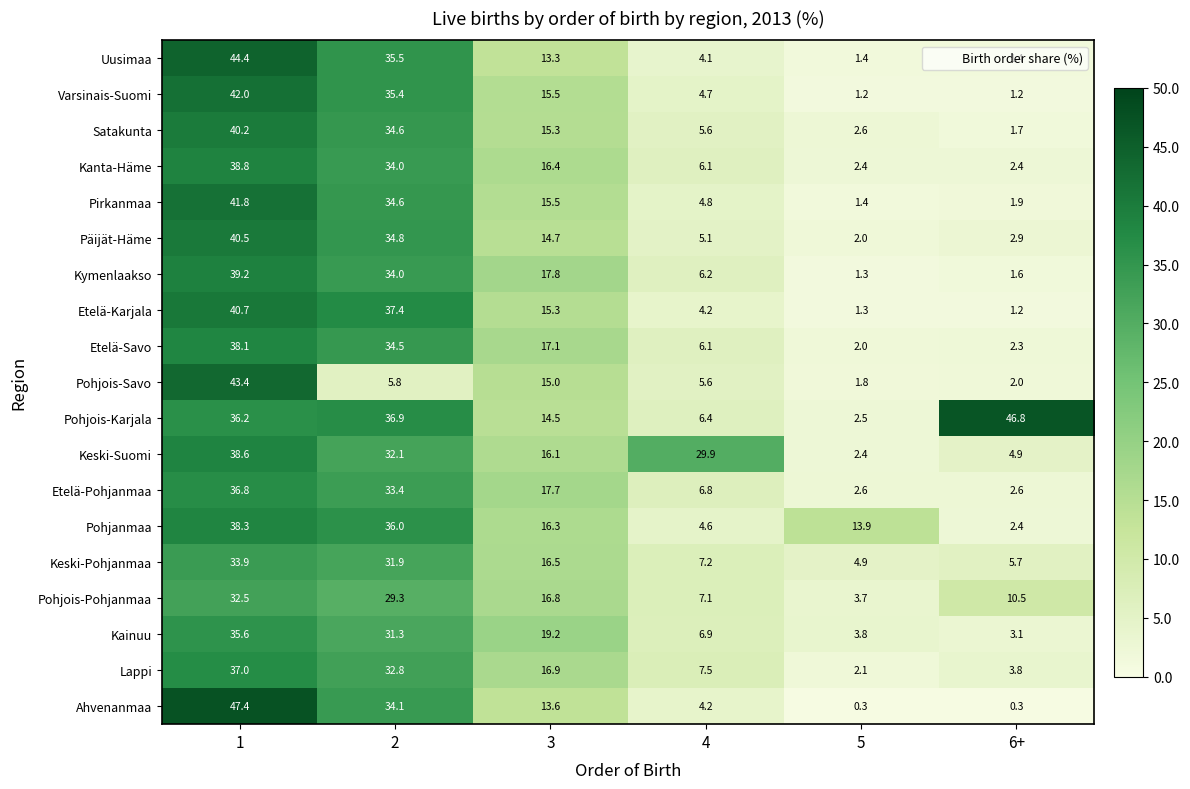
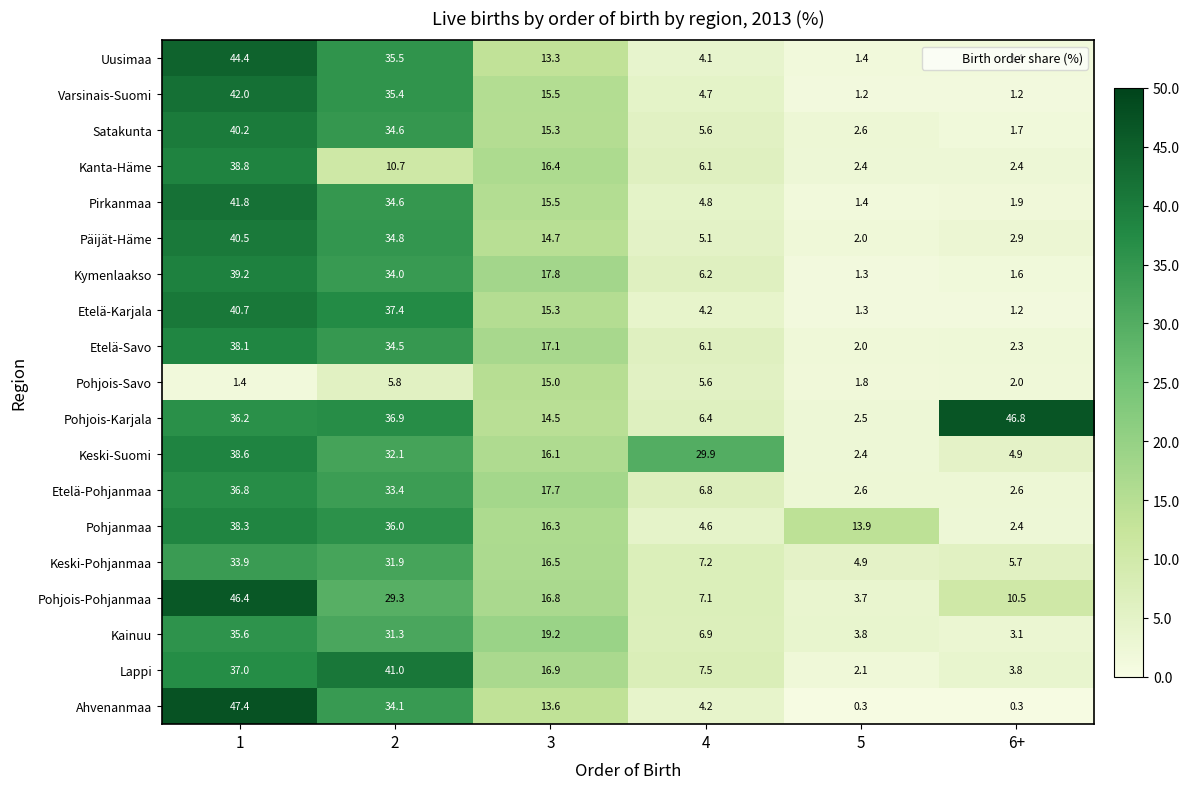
Kanta-Häme, 2: 34.0 -> 10.7
Pohjois-Savo, 1: 43.4 -> 1.4
Pohjois-Pohjanmaa, 1: 32.5 -> 46.4
Lappi, 2: 32.8 -> 41.0
